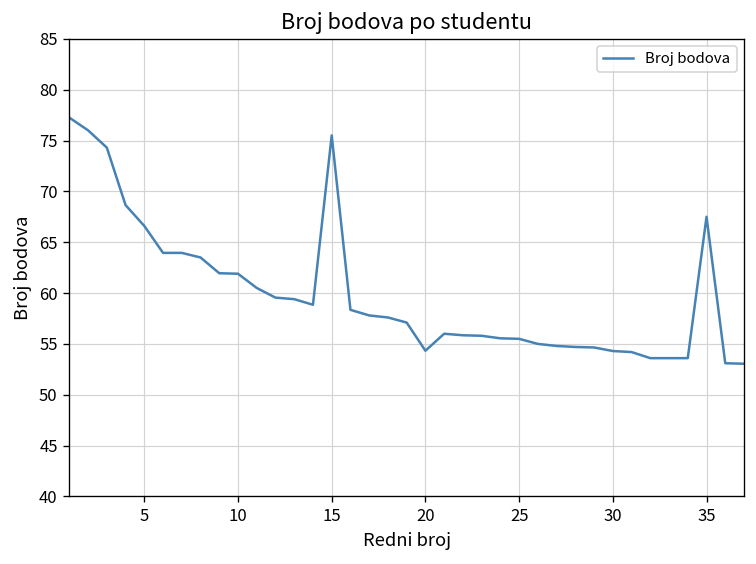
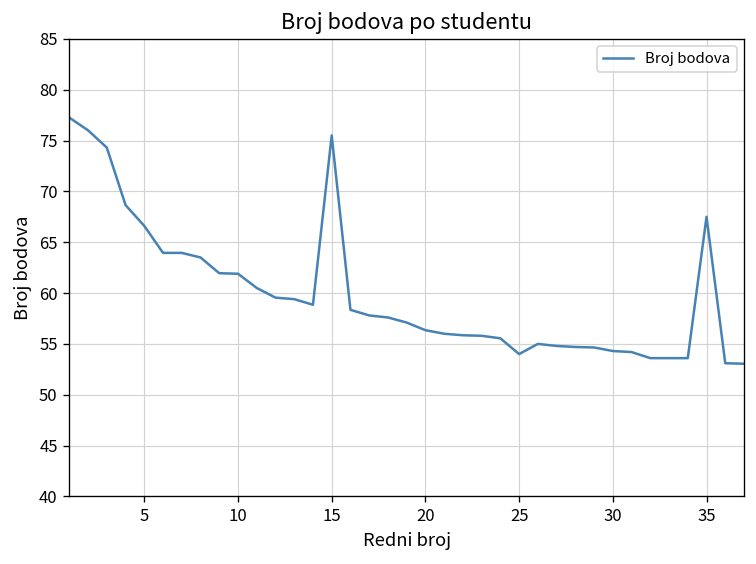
20: 54 -> 56
25: 56 -> 54
